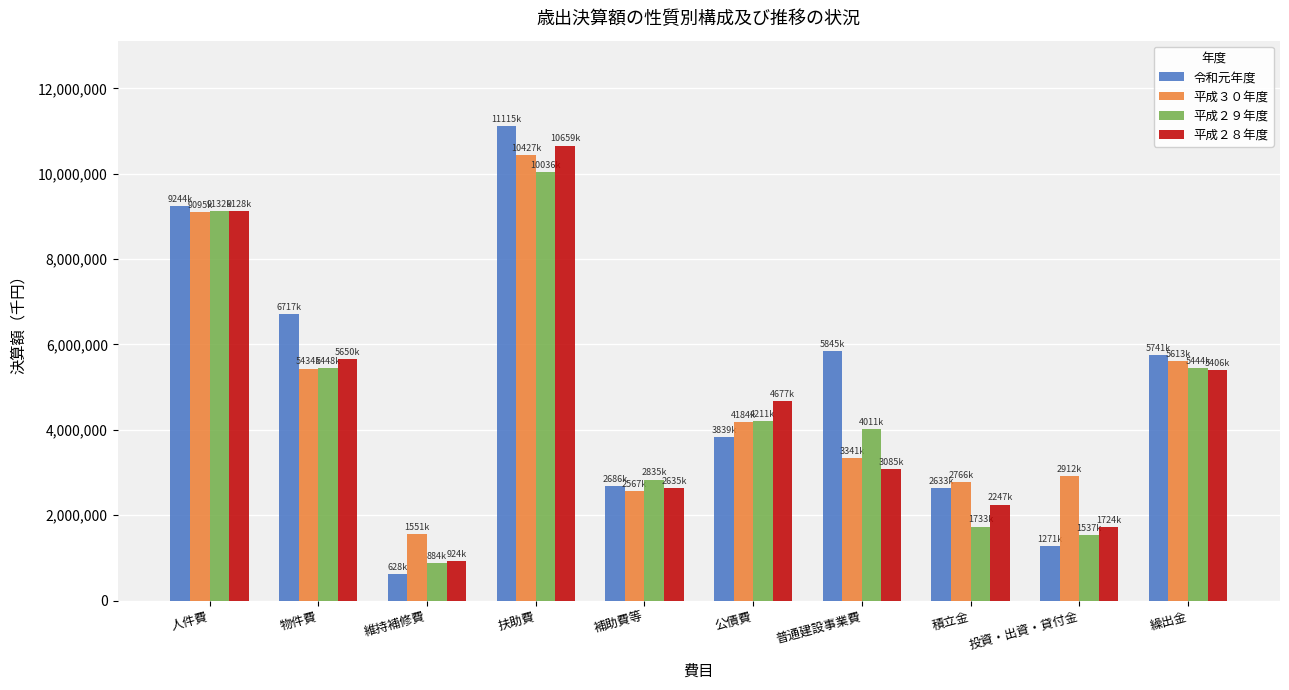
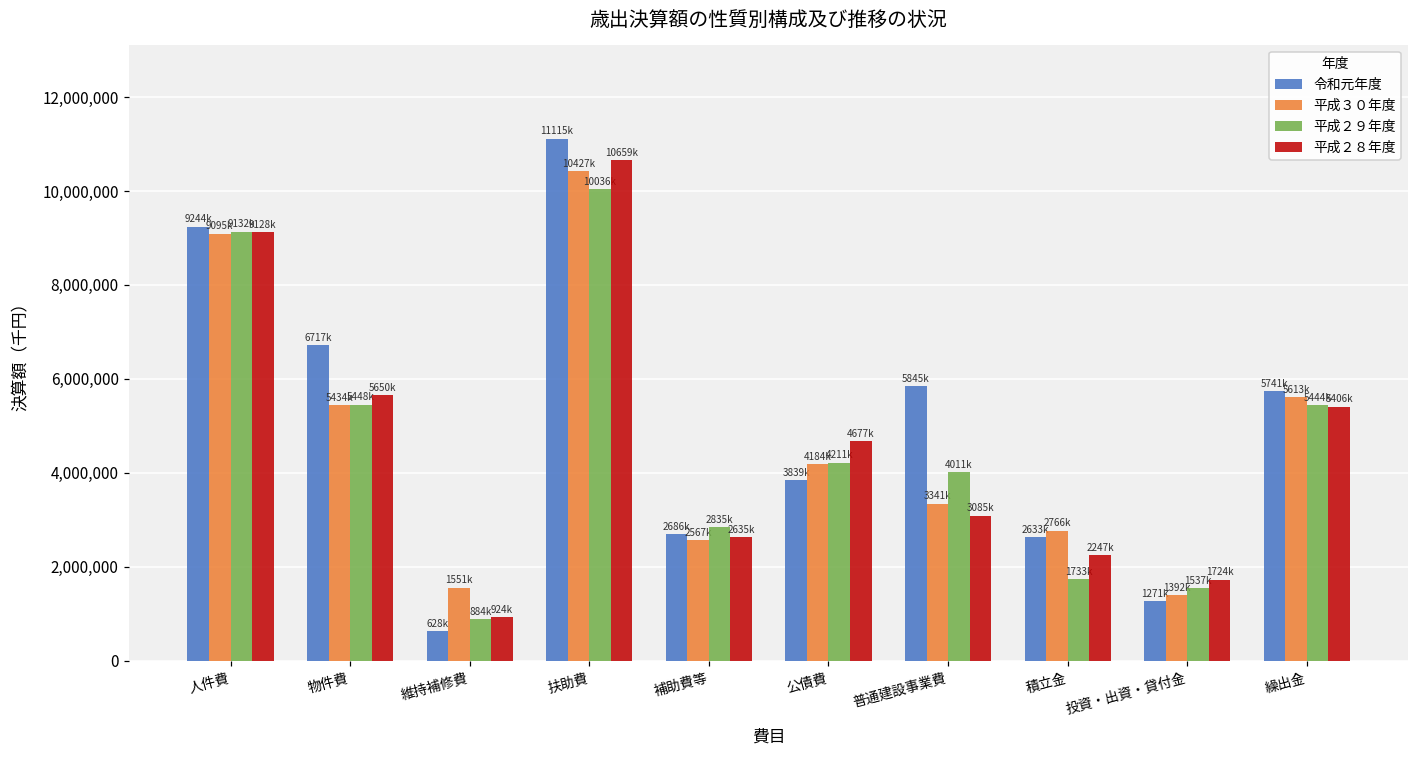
平成３０年度, 投資・出資・貸付金: 2912k -> 1392k
